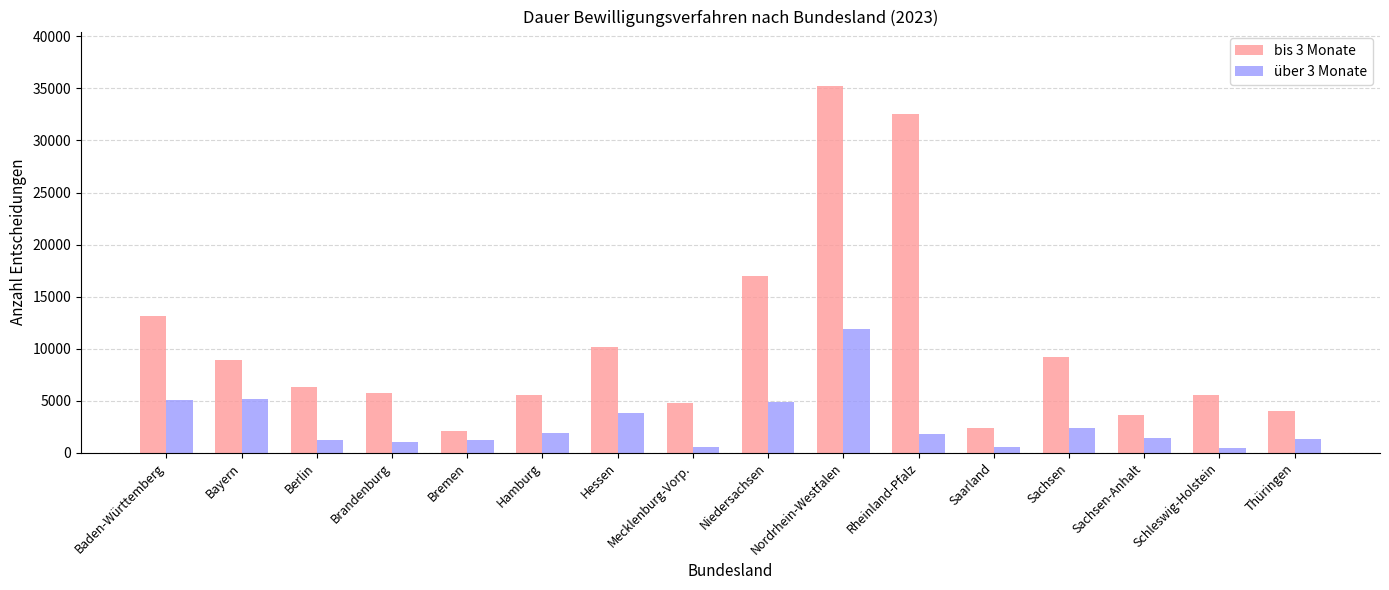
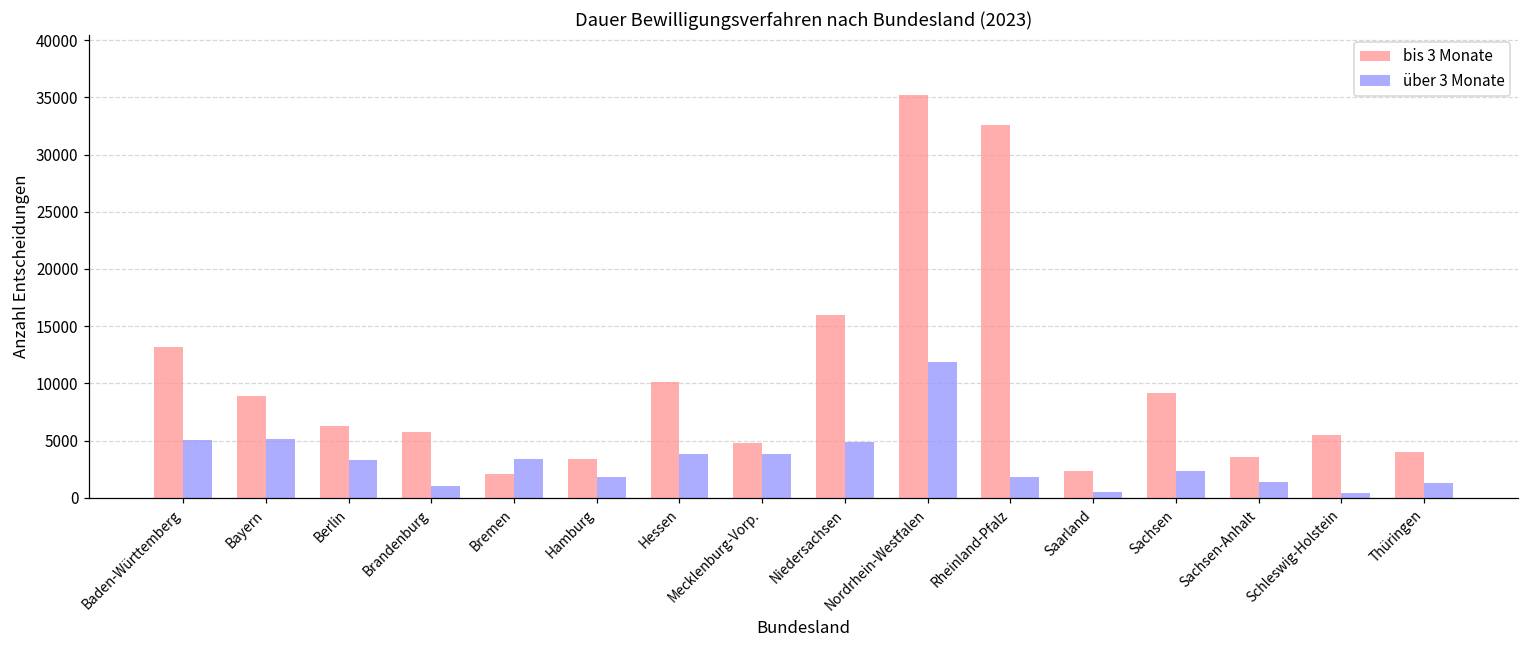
über 3 Monate, Berlin: 1300 -> 3300
über 3 Monate, Bremen: 1200 -> 3400
bis 3 Monate, Hamburg: 5500 -> 3400
über 3 Monate, Mecklenburg-Vorp.: 600 -> 3800
bis 3 Monate, Niedersachsen: 17000 -> 15900
